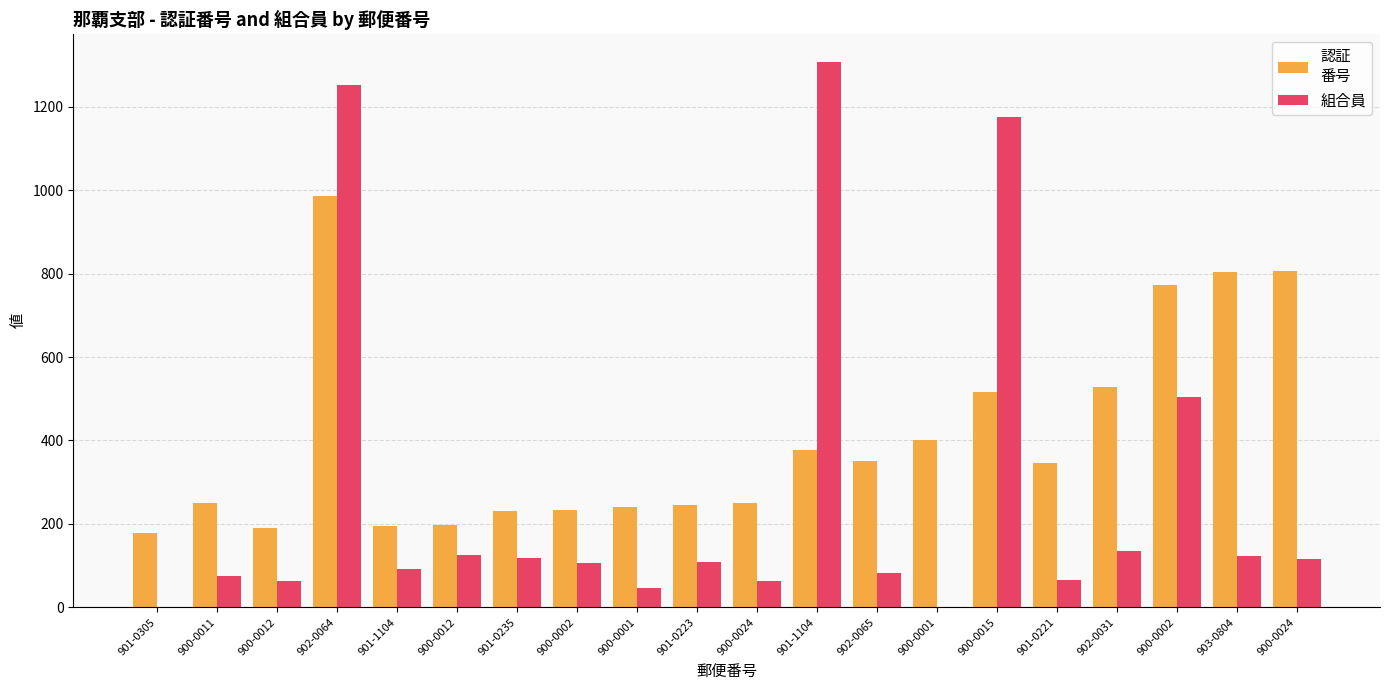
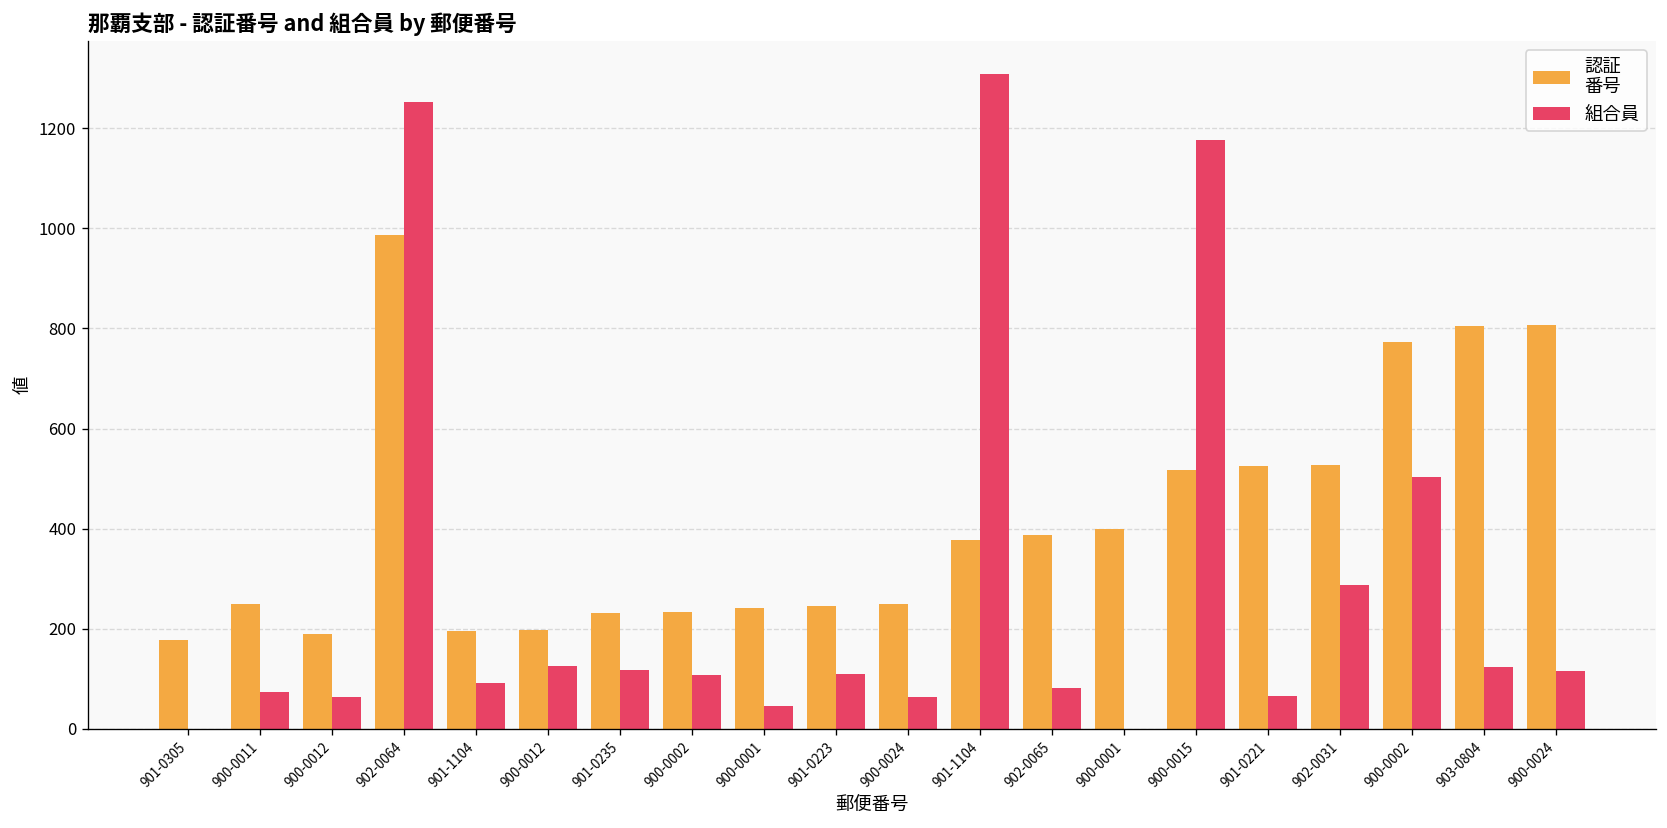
認証 番号, 902-0065: 350 -> 390
認証 番号, 901-0221: 350 -> 530
組合員, 902-0031: 140 -> 290
